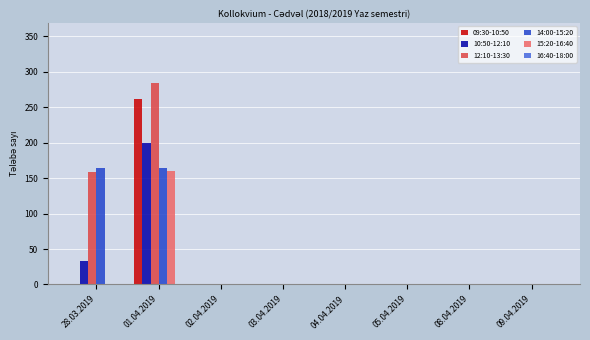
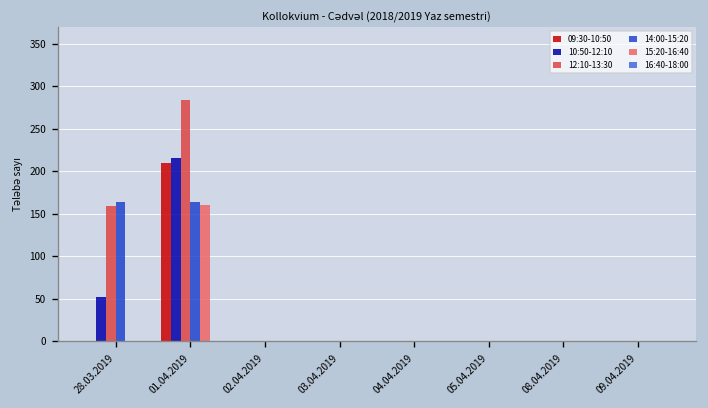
10:50-12:10, 28.03.2019: 30 -> 50
09:30-10:50, 01.04.2019: 260 -> 210
10:50-12:10, 01.04.2019: 200 -> 220
